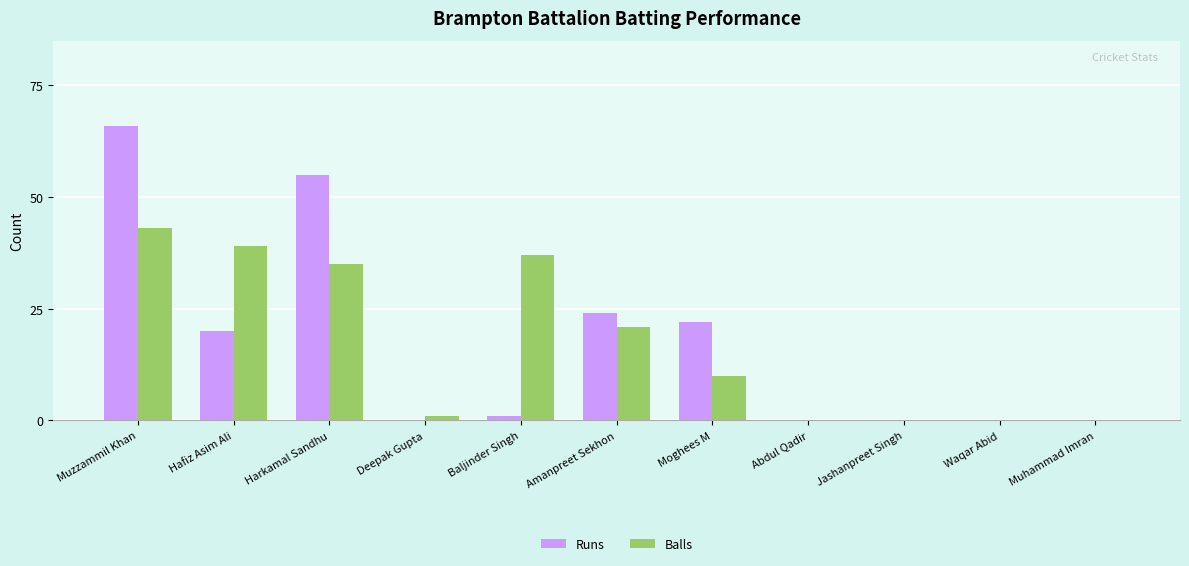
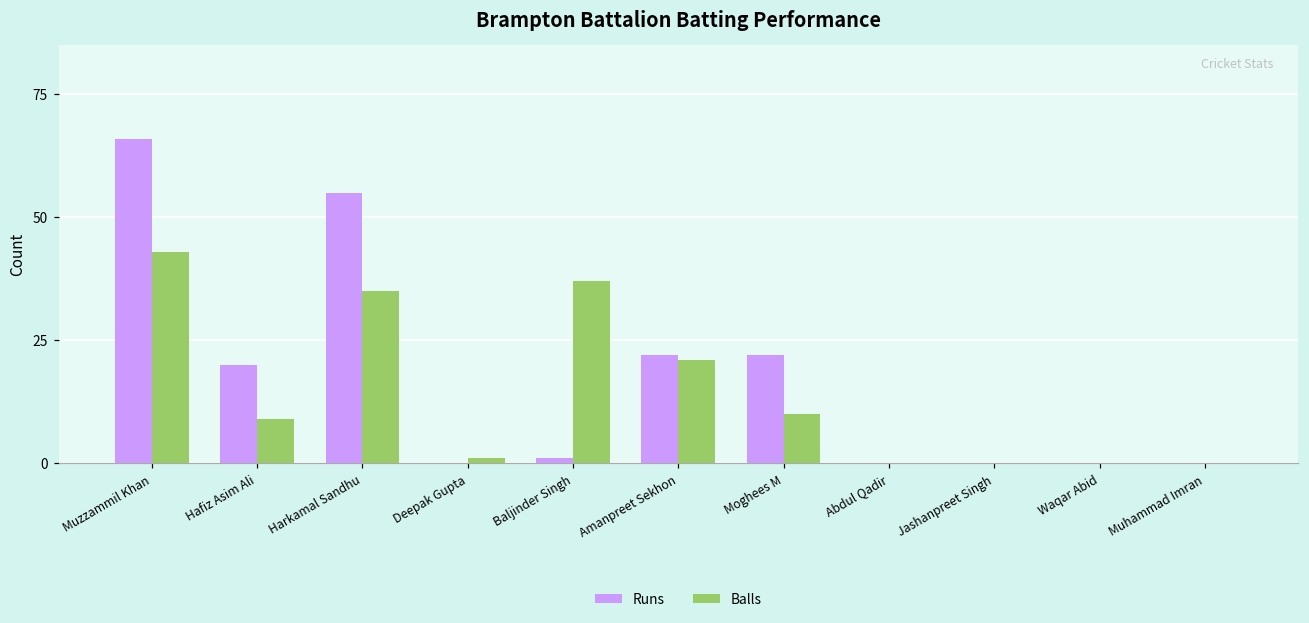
Balls, Hafiz Asim Ali: 39 -> 9
Runs, Amanpreet Sekhon: 24 -> 22
